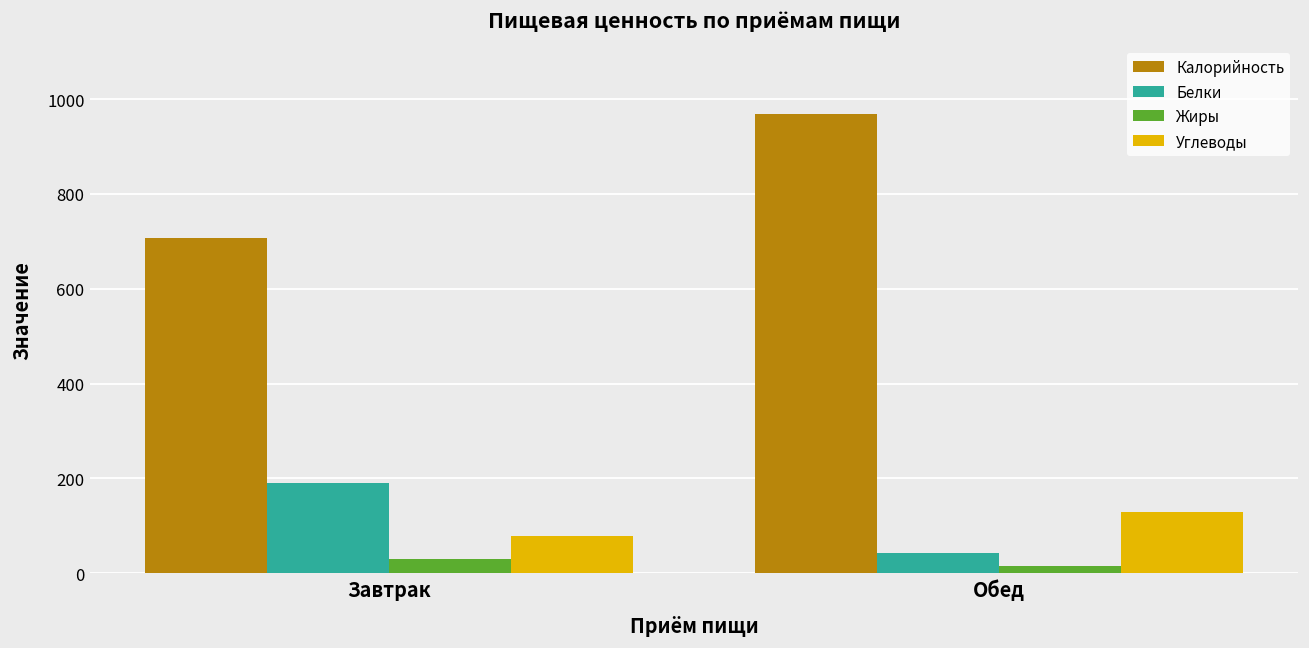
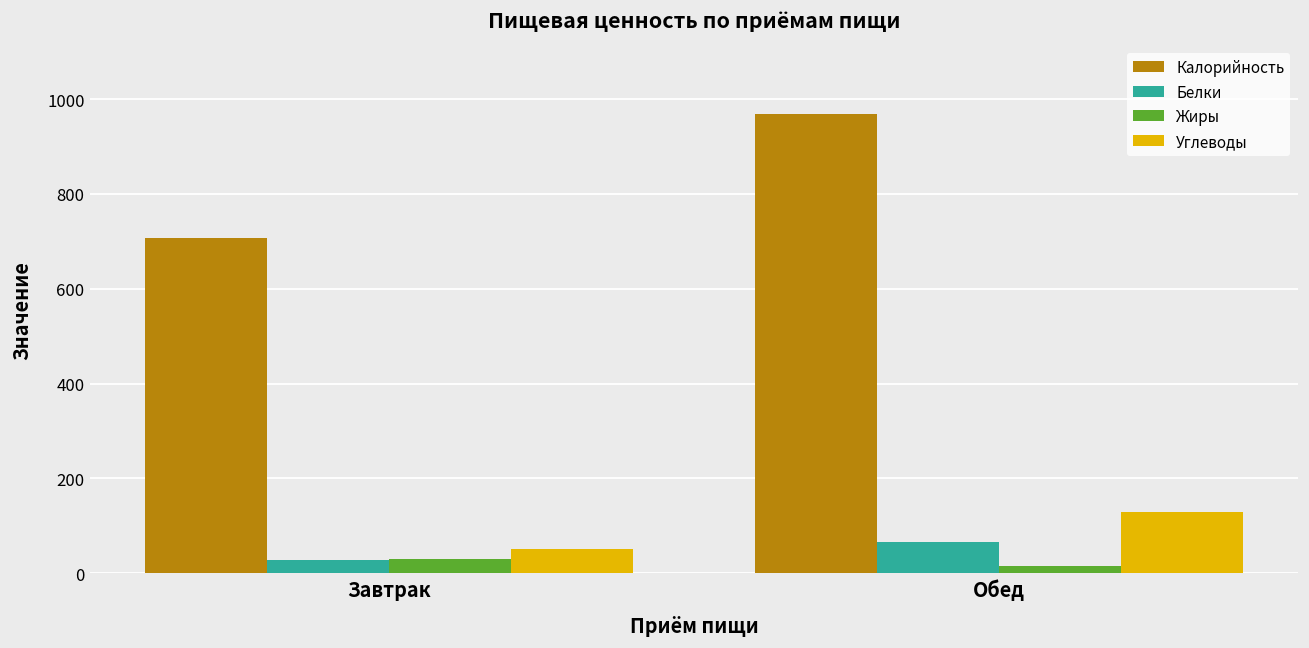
Белки, Завтрак: 190 -> 30
Углеводы, Завтрак: 80 -> 50
Белки, Обед: 40 -> 70
